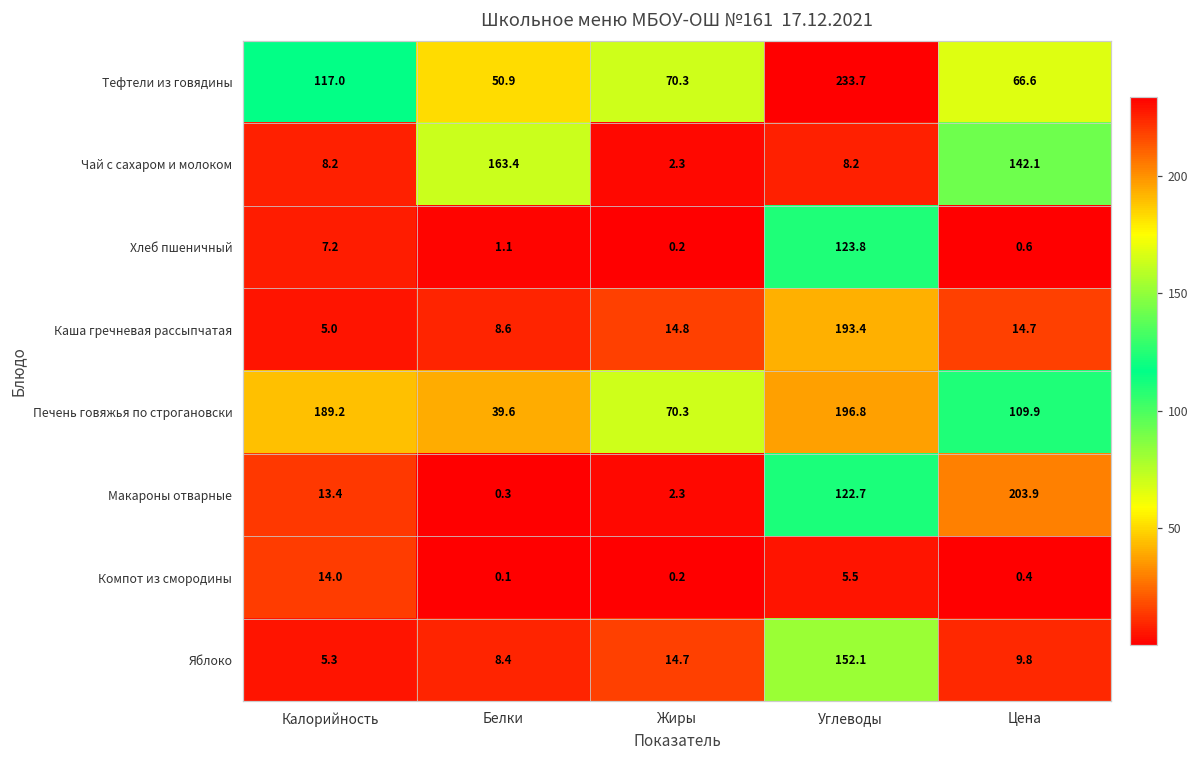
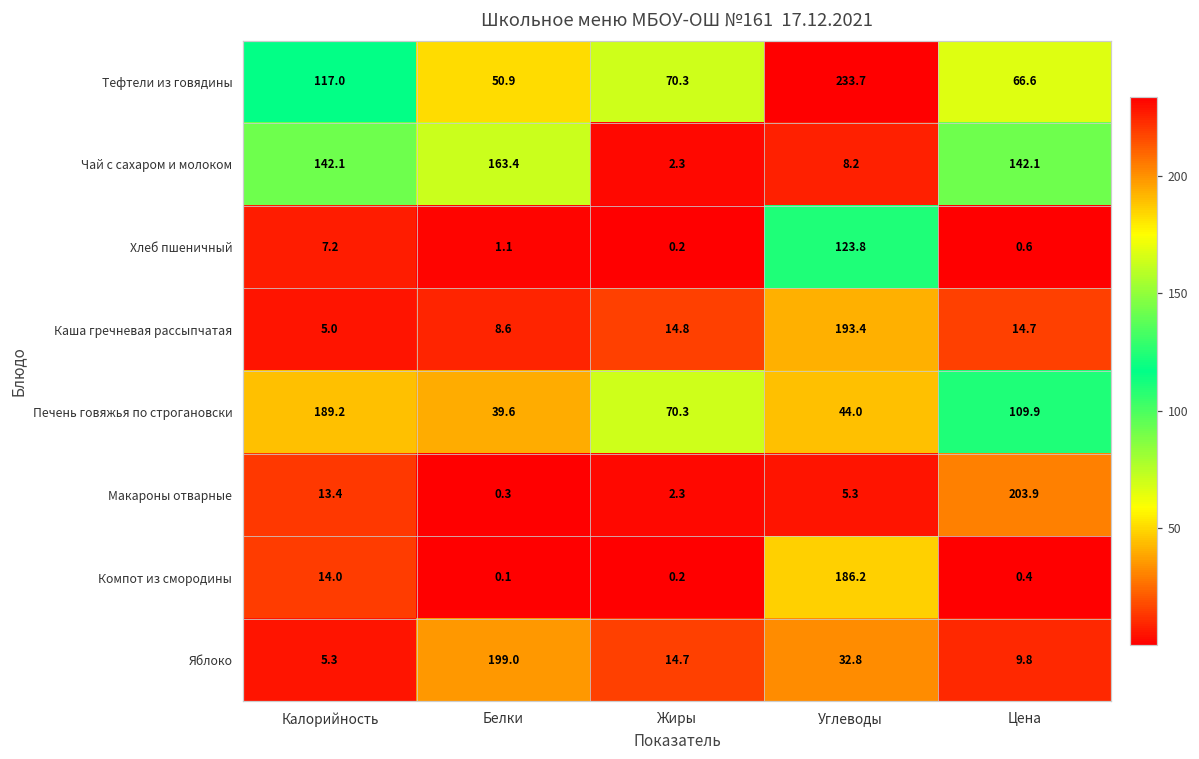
Чай с сахаром и молоком, Калорийность: 8.2 -> 142.1
Печень говяжья по строгановски, Углеводы: 196.8 -> 44.0
Макароны отварные, Углеводы: 122.7 -> 5.3
Компот из смородины, Углеводы: 5.5 -> 186.2
Яблоко, Белки: 8.4 -> 199.0
Яблоко, Углеводы: 152.1 -> 32.8
